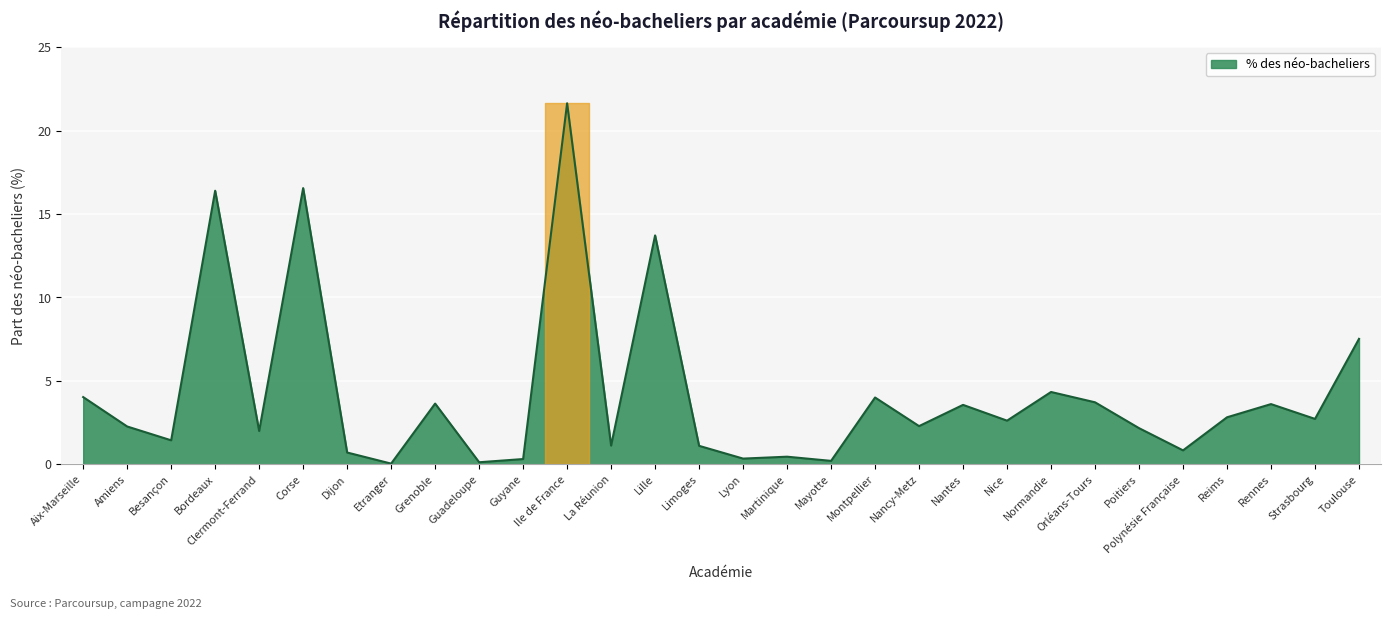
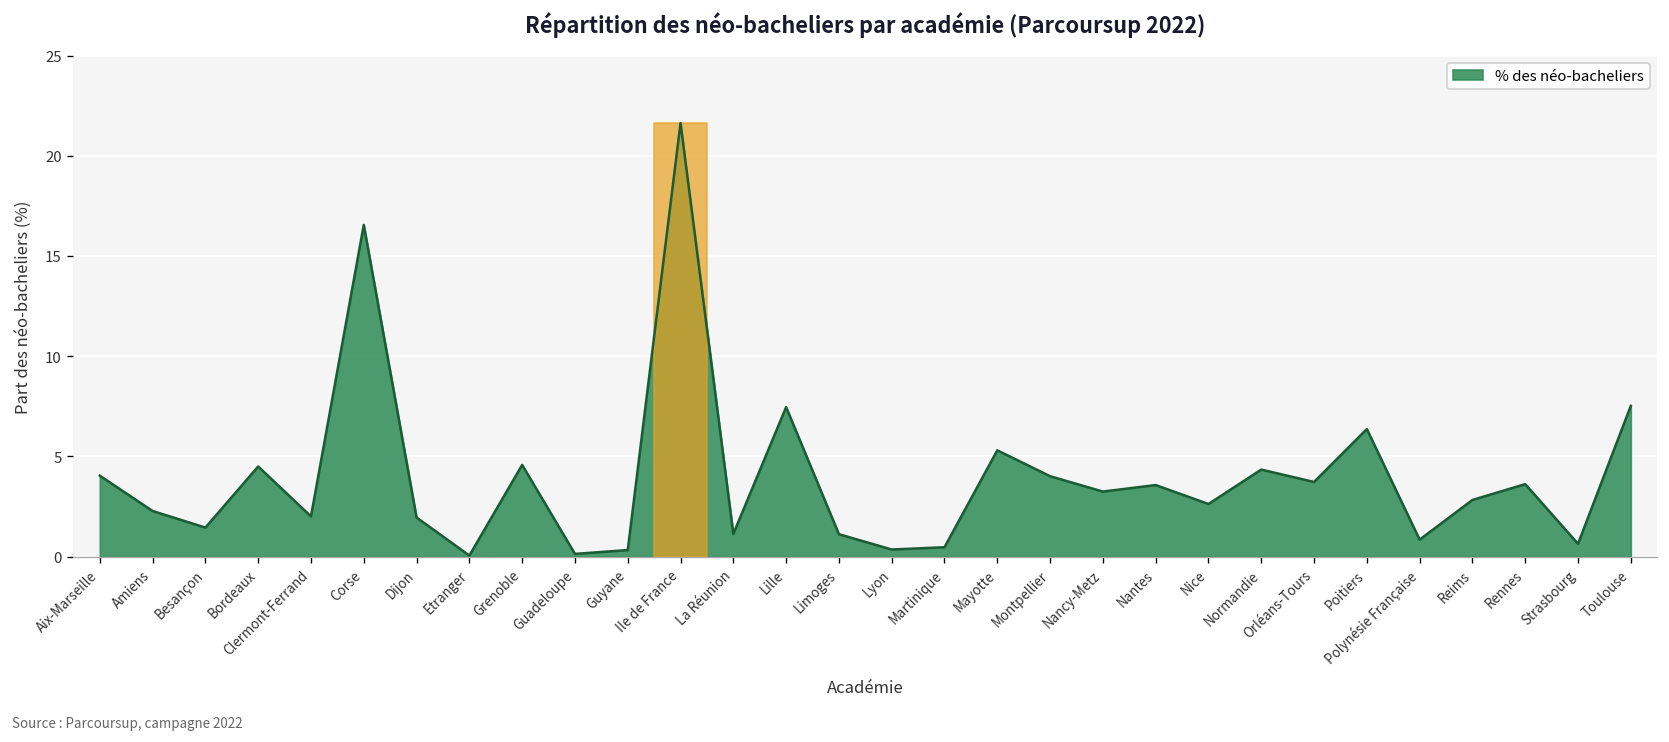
% des néo-bacheliers, Bordeaux: 16.4 -> 4.5
% des néo-bacheliers, Dijon: 0.7 -> 1.9
% des néo-bacheliers, Grenoble: 3.6 -> 4.6
% des néo-bacheliers, Lille: 13.7 -> 7.5
% des néo-bacheliers, Mayotte: 0.2 -> 5.3
% des néo-bacheliers, Nancy-Metz: 2.3 -> 3.2
% des néo-bacheliers, Poitiers: 2.2 -> 6.4
% des néo-bacheliers, Strasbourg: 2.7 -> 0.6
